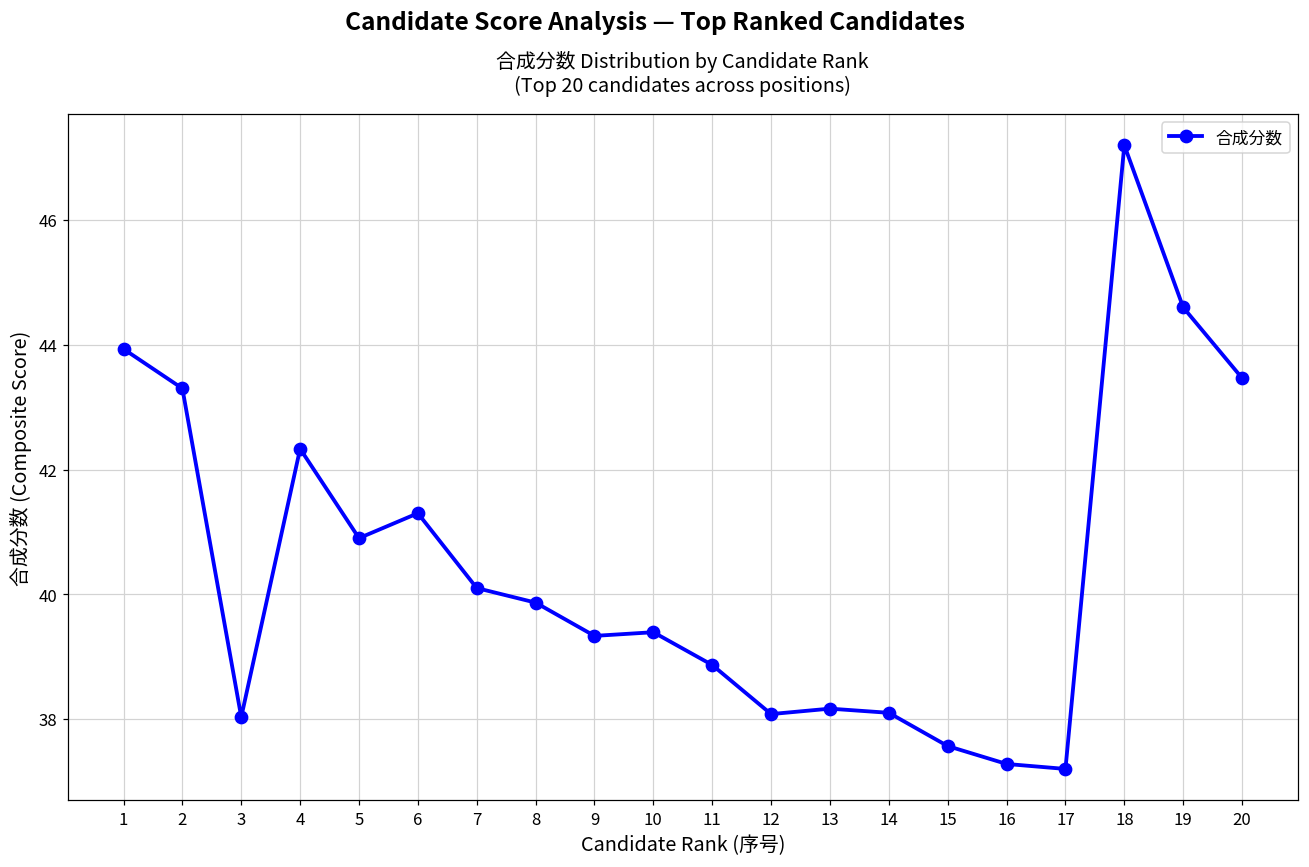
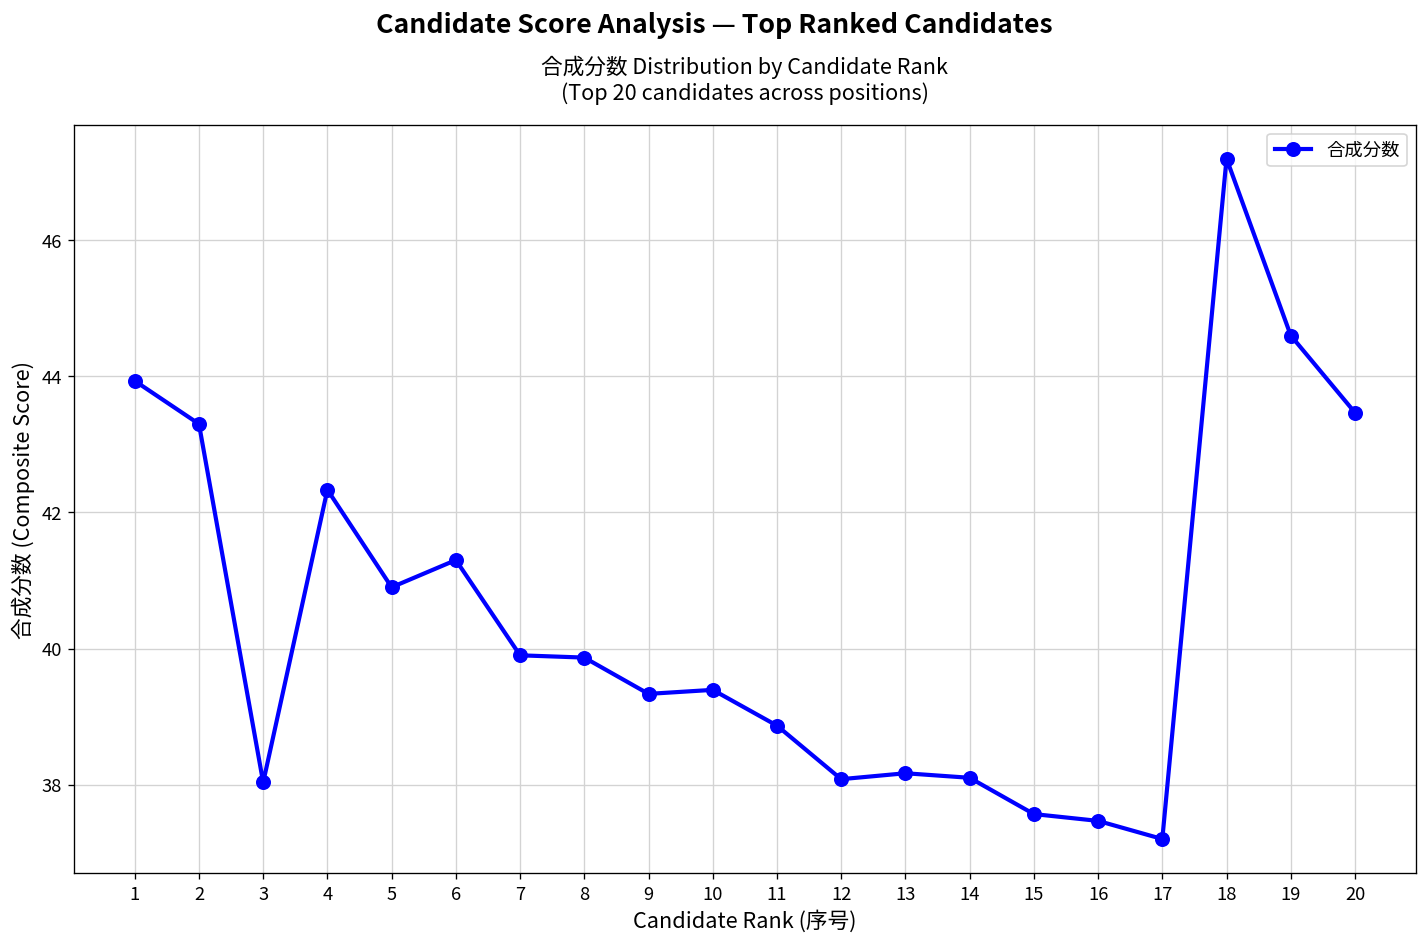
7: 40.1 -> 39.9
16: 37.3 -> 37.5
